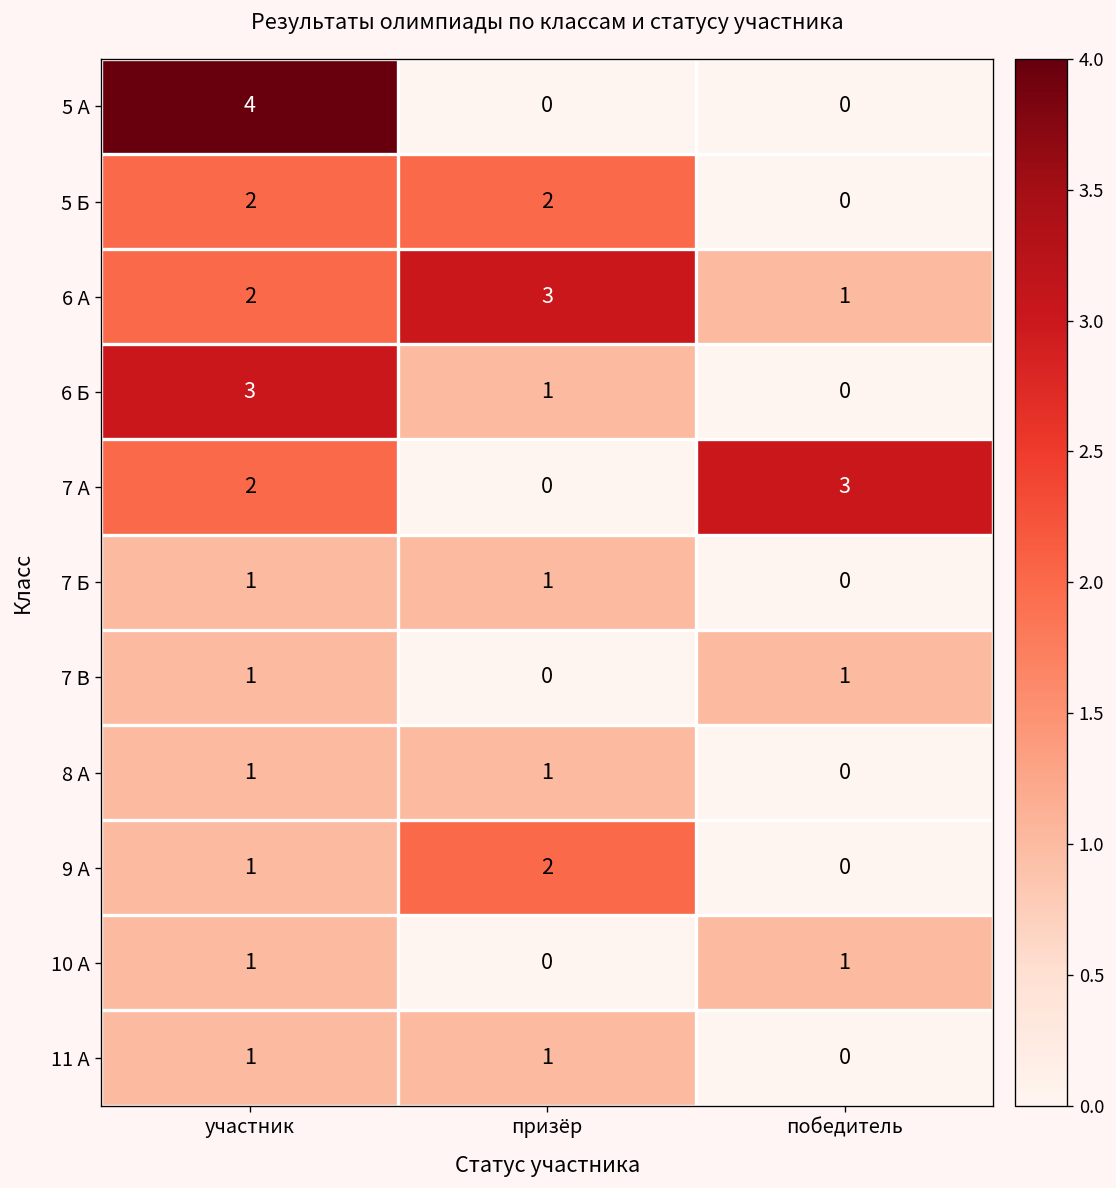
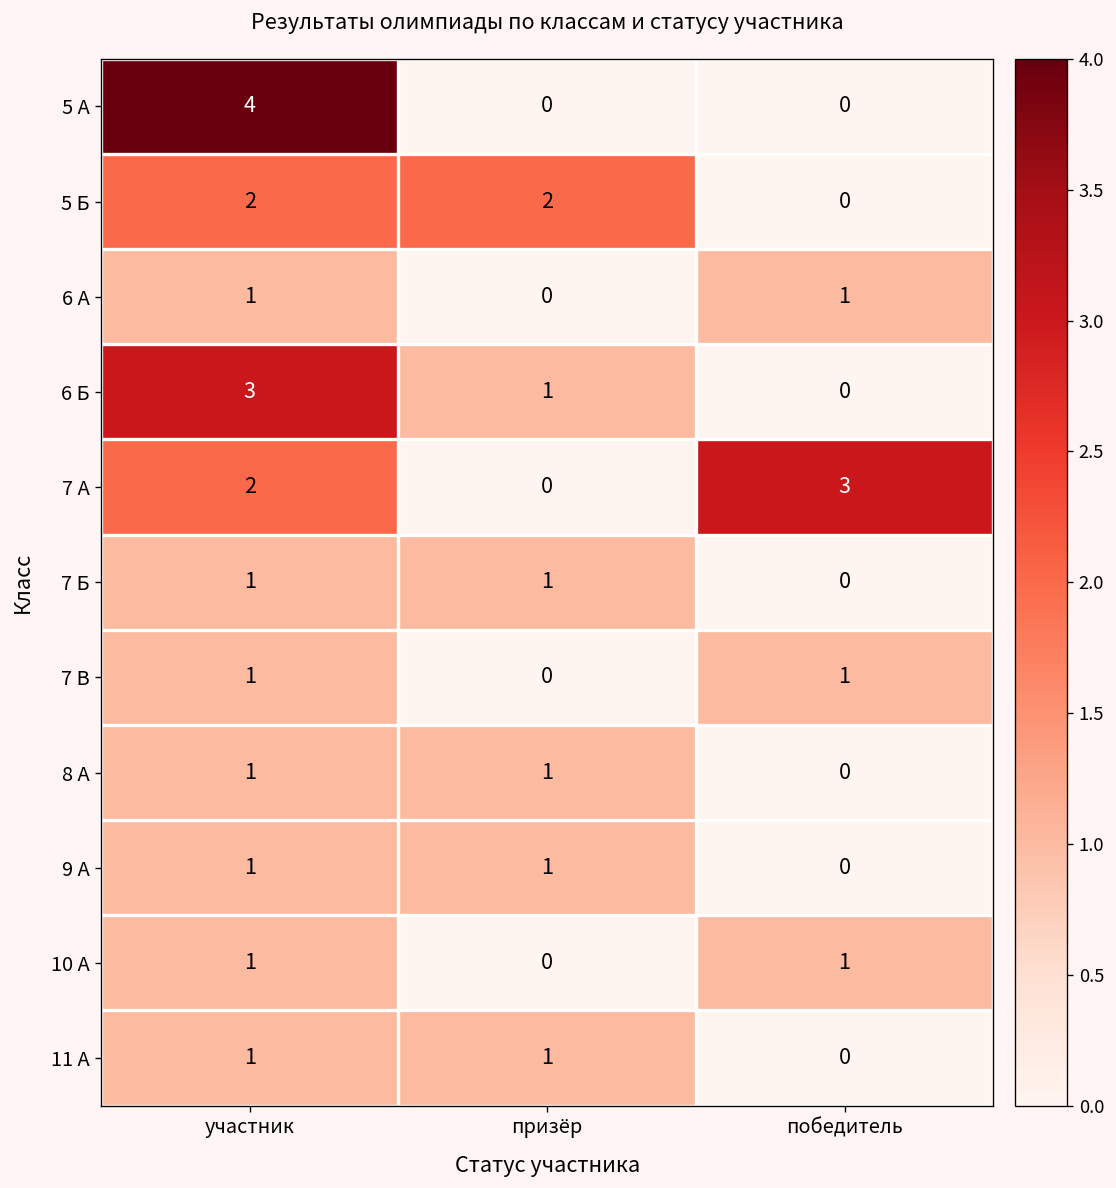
6 А, участник: 2 -> 1
6 А, призёр: 3 -> 0
9 А, призёр: 2 -> 1
